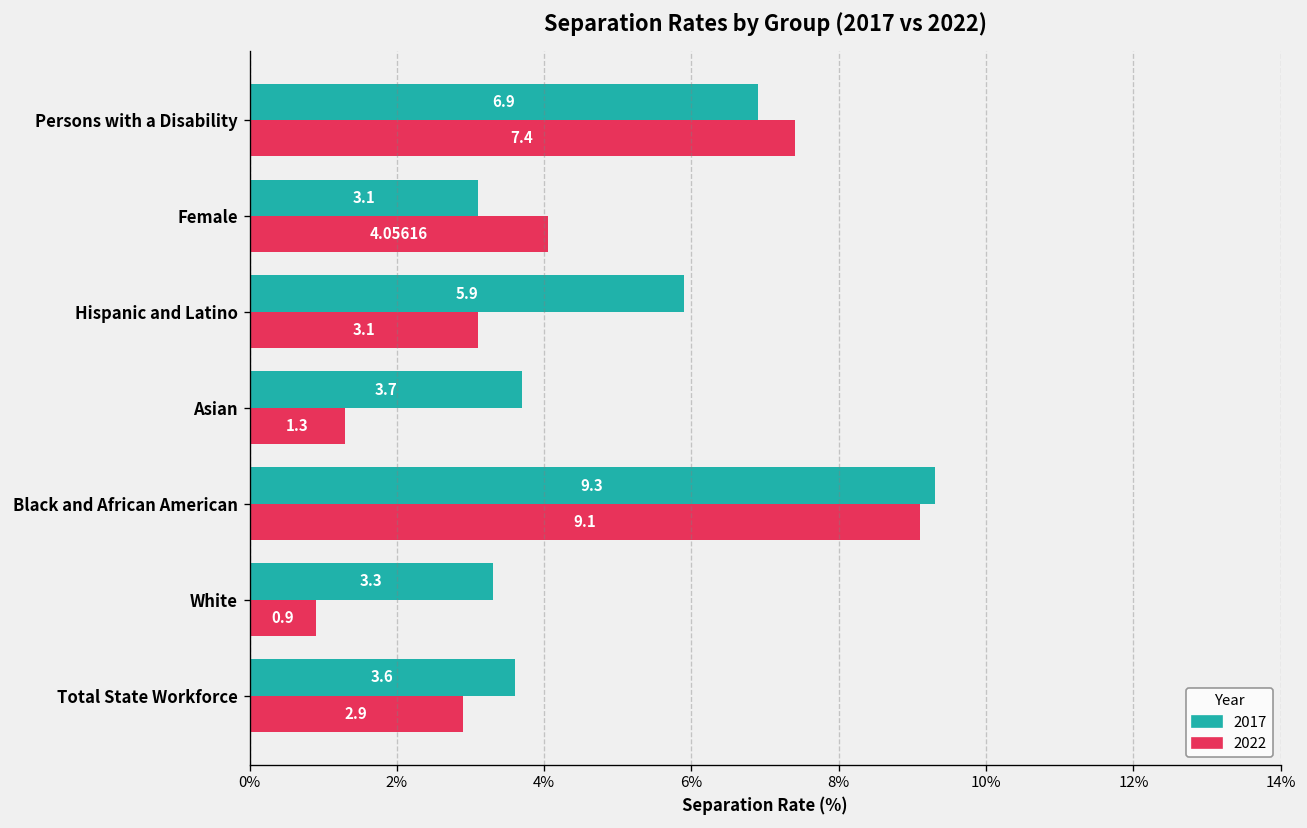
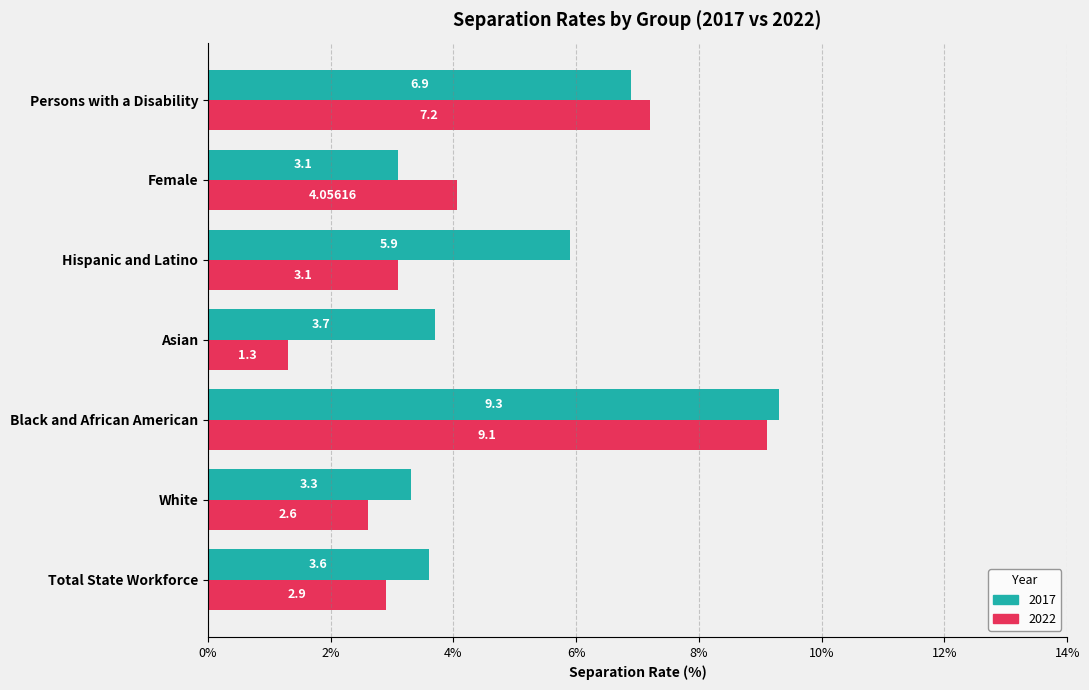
2022, Persons with a Disability: 7.4 -> 7.2
2022, White: 0.9 -> 2.6
